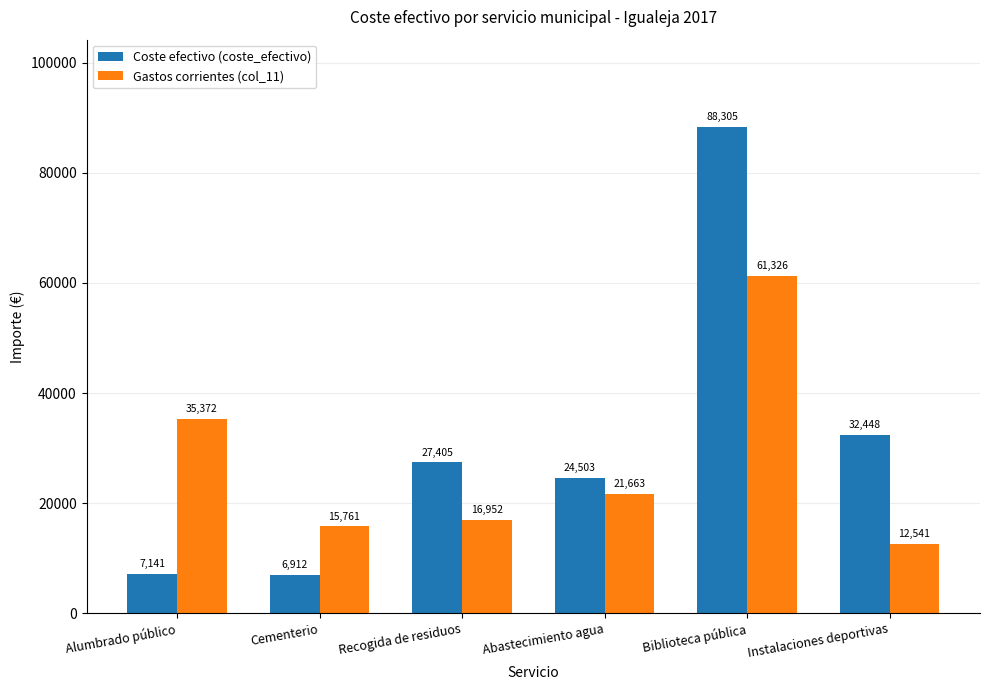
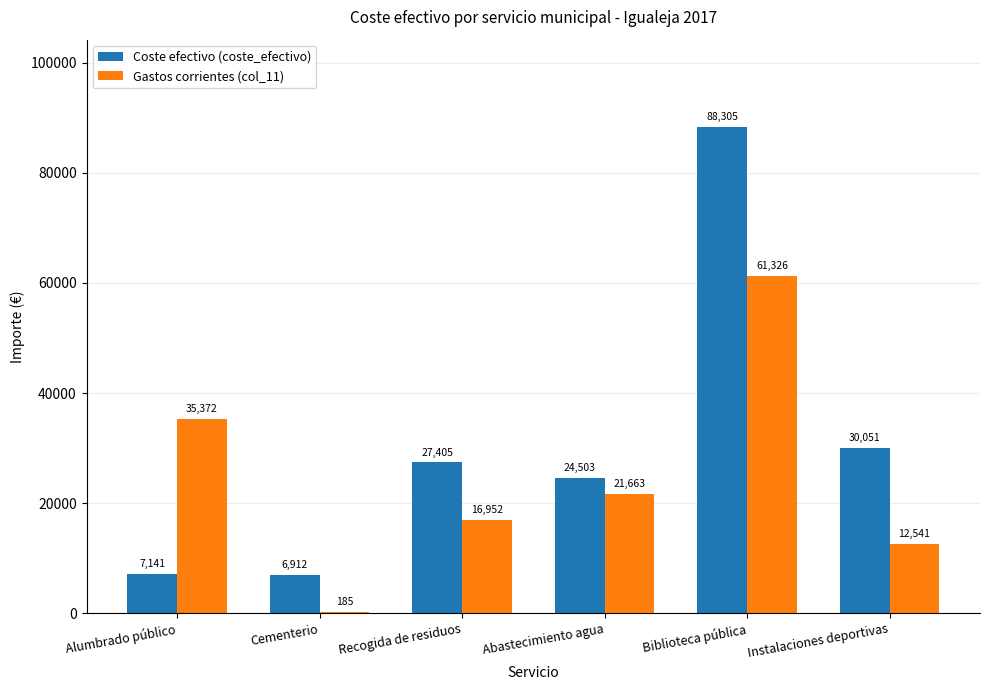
Gastos corrientes (col_11), Cementerio: 15,761 -> 185
Coste efectivo (coste_efectivo), Instalaciones deportivas: 32,448 -> 30,051
